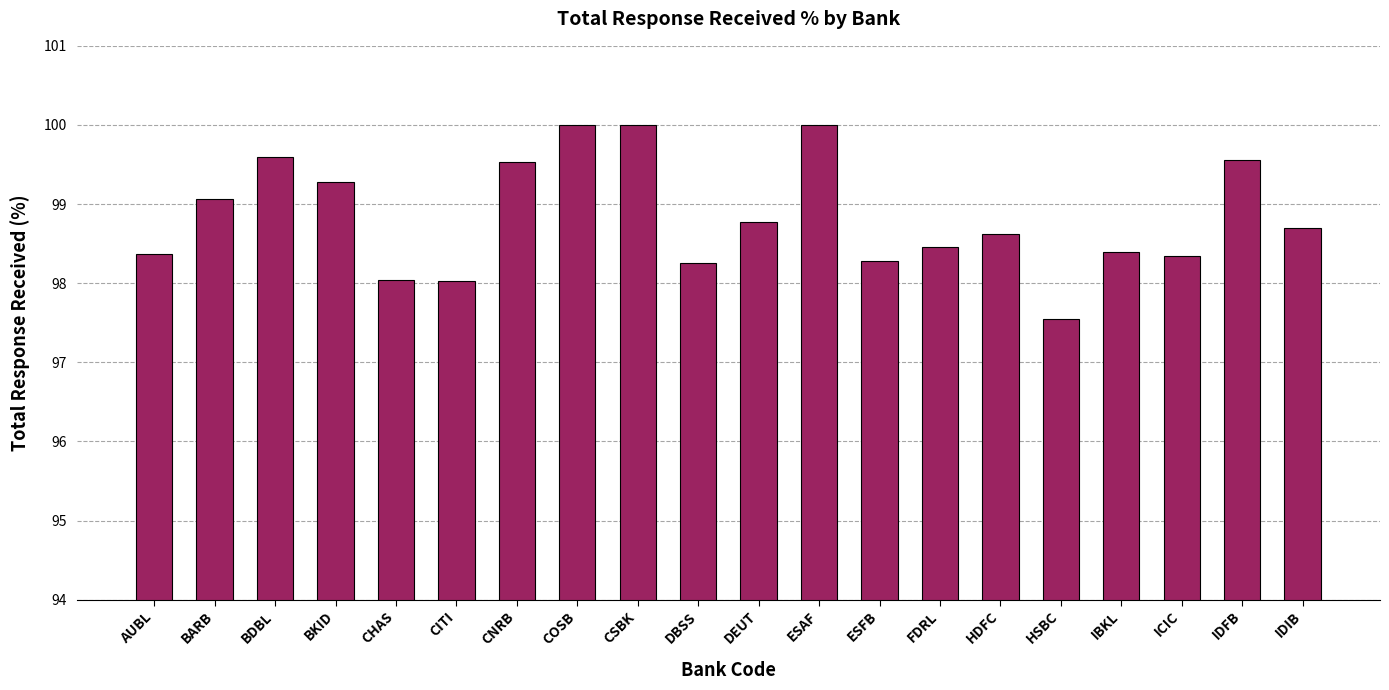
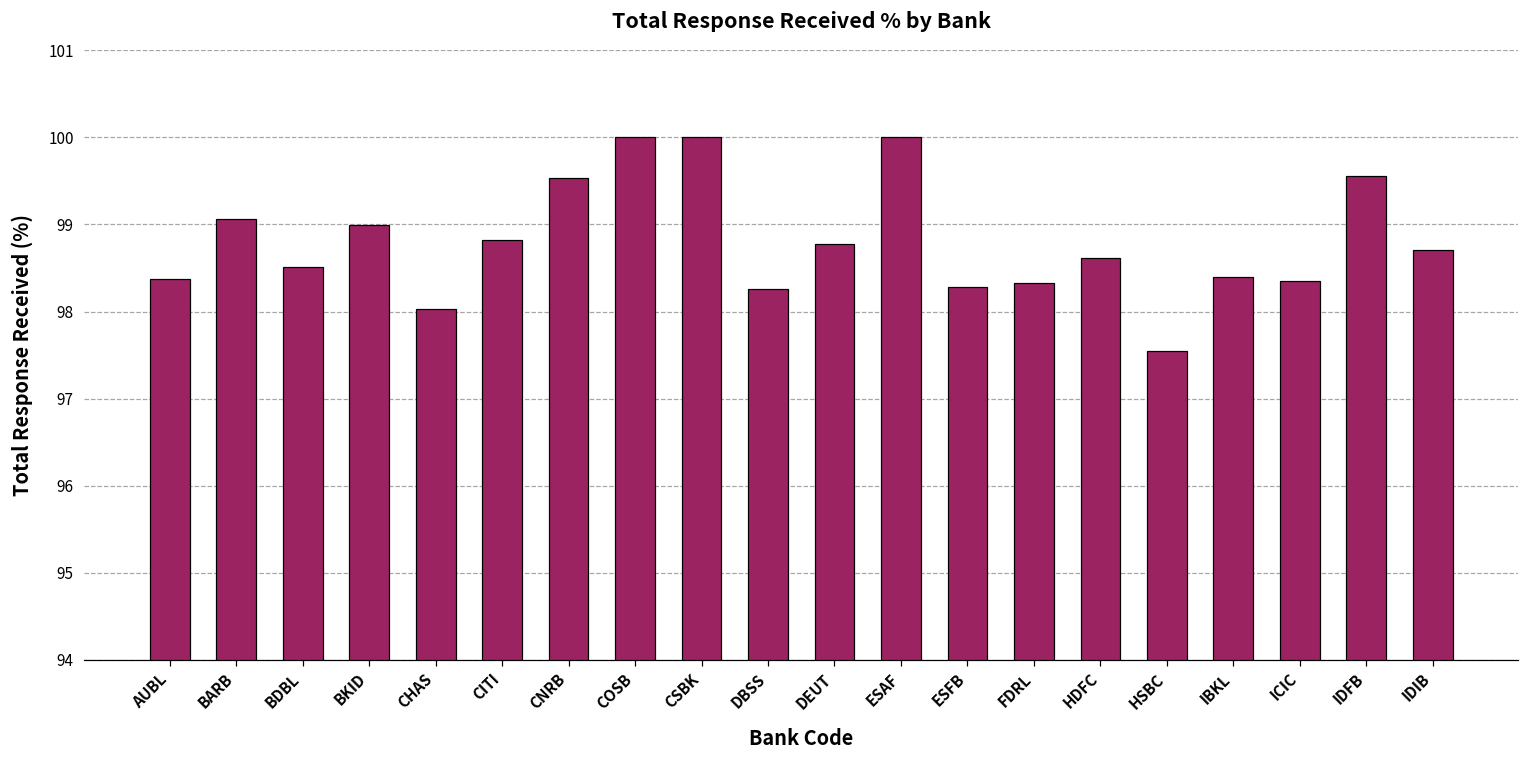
BDBL: 99.6 -> 98.5
BKID: 99.3 -> 99.0
CITI: 98.0 -> 98.8
FDRL: 98.5 -> 98.3
